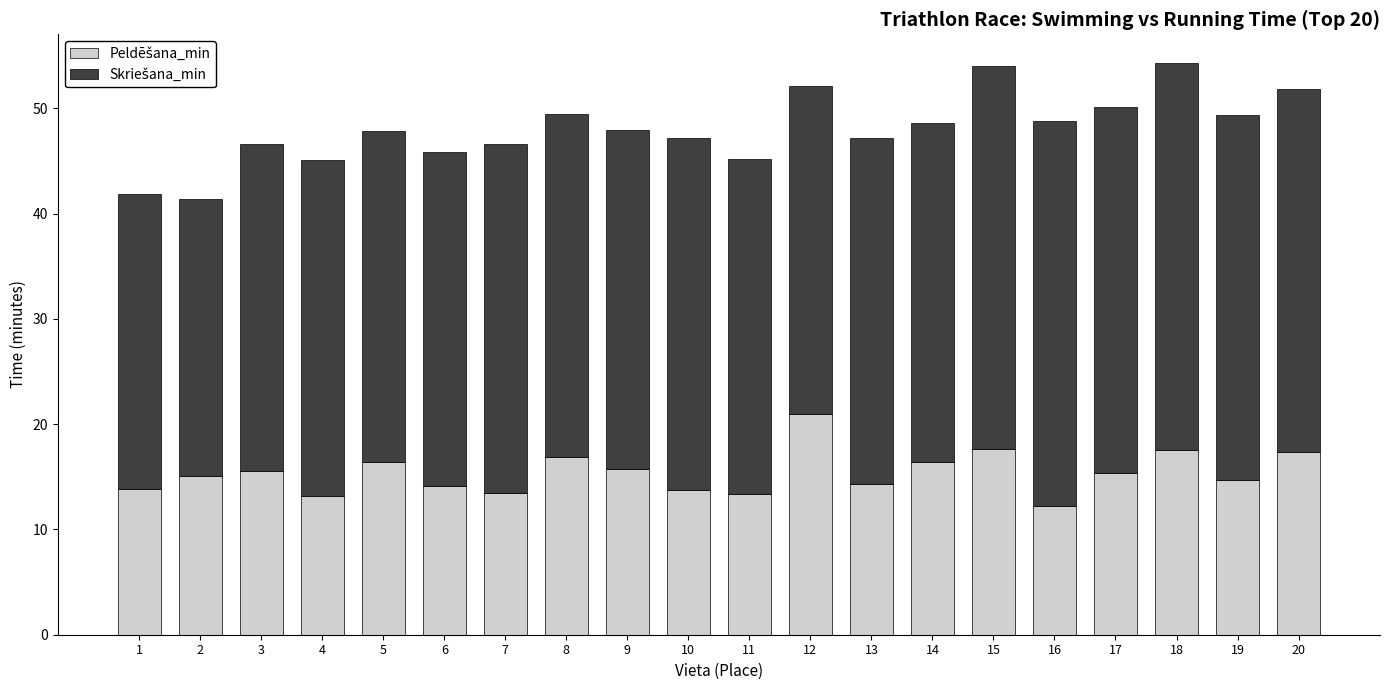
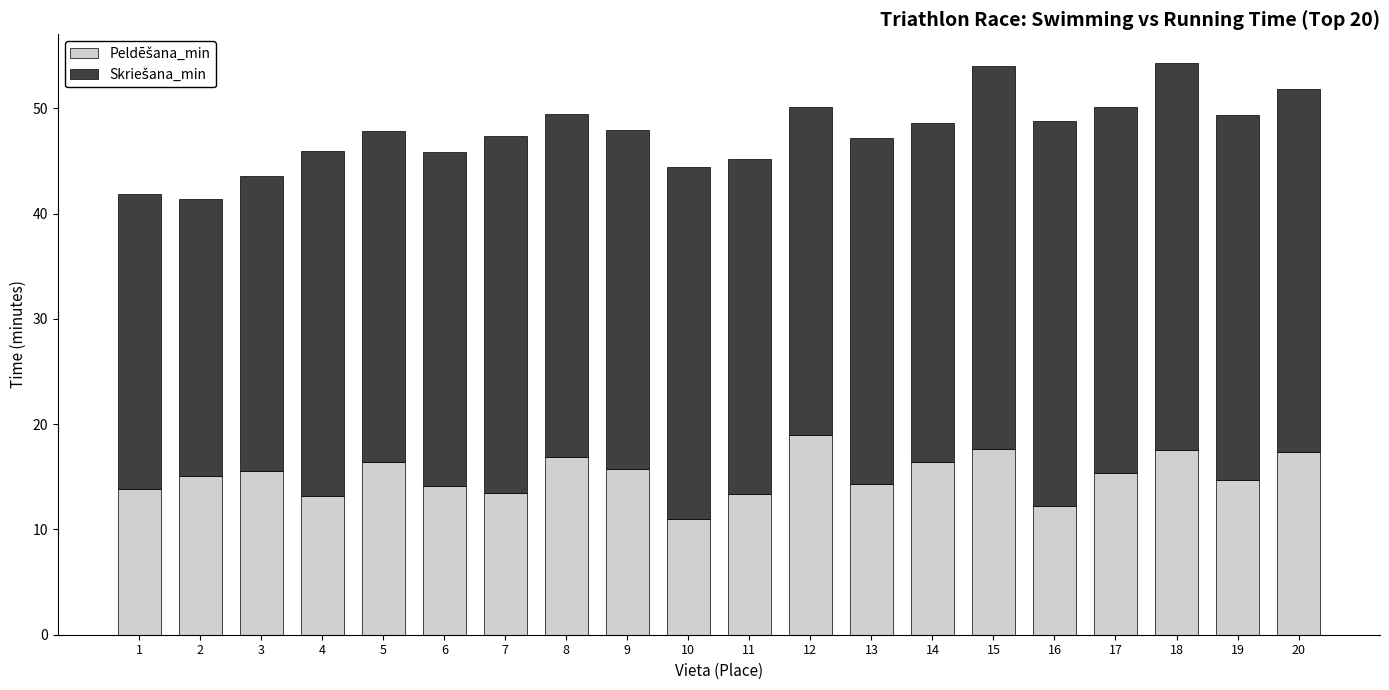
Skriešana_min, 3: 31.1 -> 28.0
Skriešana_min, 4: 31.9 -> 32.8
Skriešana_min, 7: 33.1 -> 33.9
Peldēšana_min, 10: 13.7 -> 11.0
Peldēšana_min, 12: 20.9 -> 18.9
